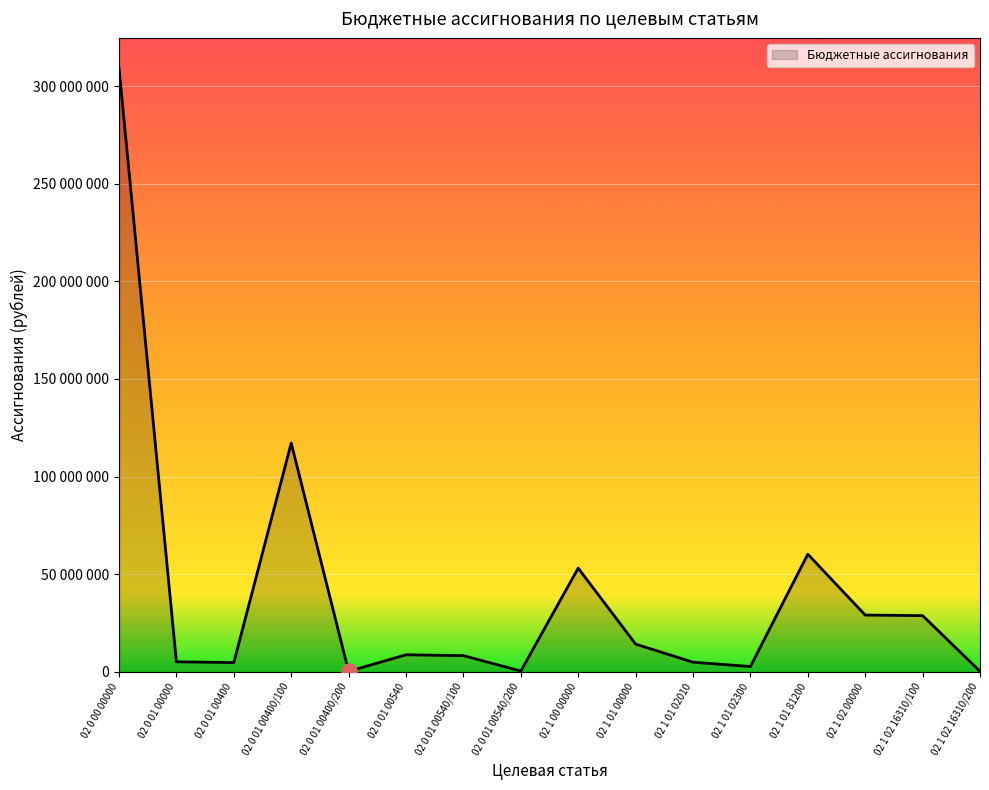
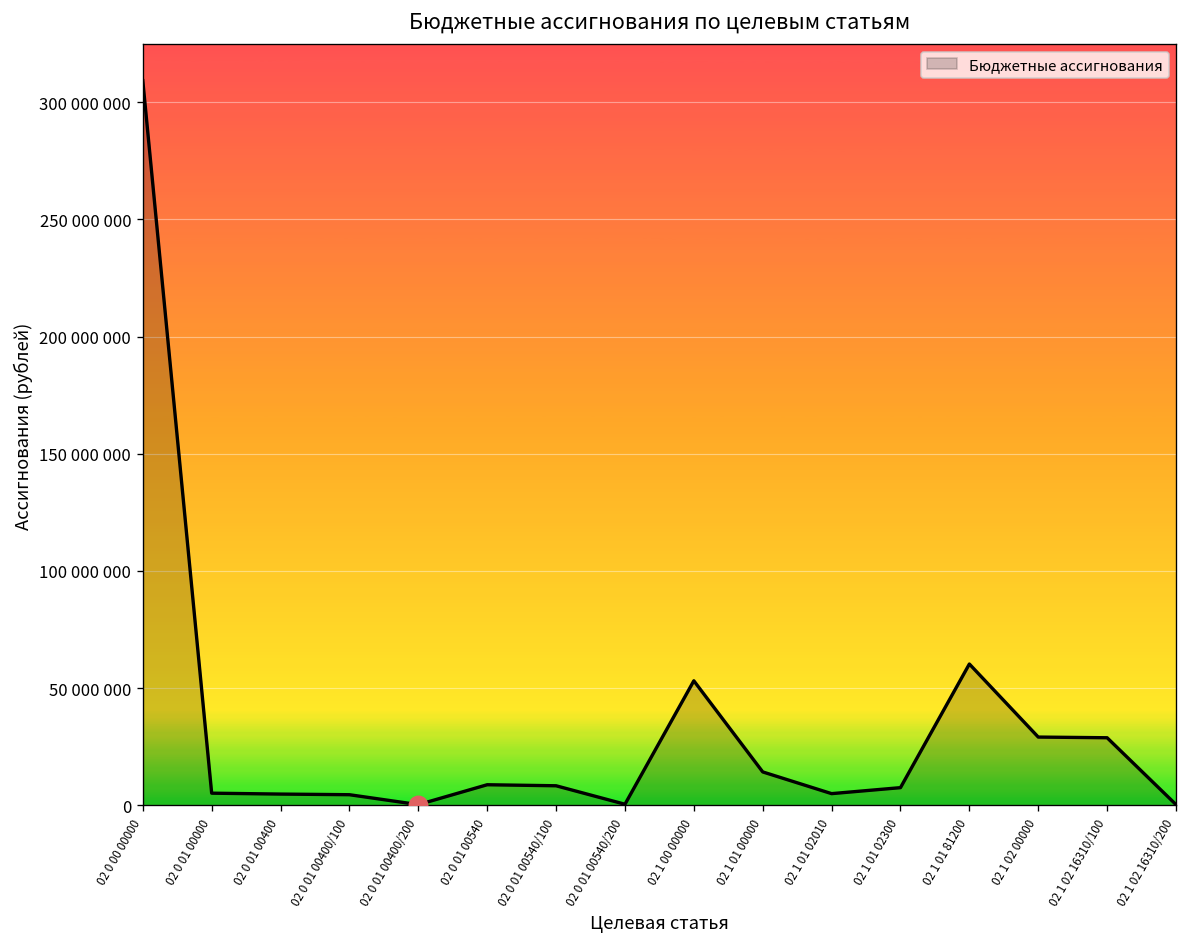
Бюджетные ассигнования, 02 0 01 00400/100: 117000000 -> 5000000
Бюджетные ассигнования, 02 1 01 02300: 3000000 -> 8000000
